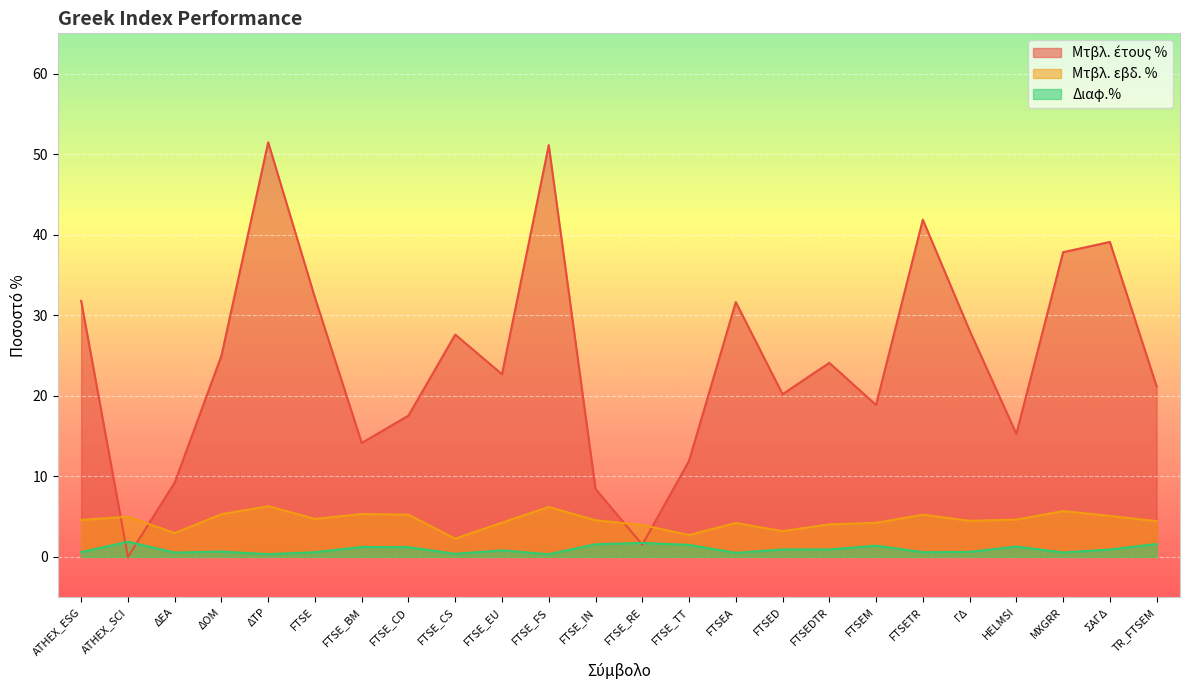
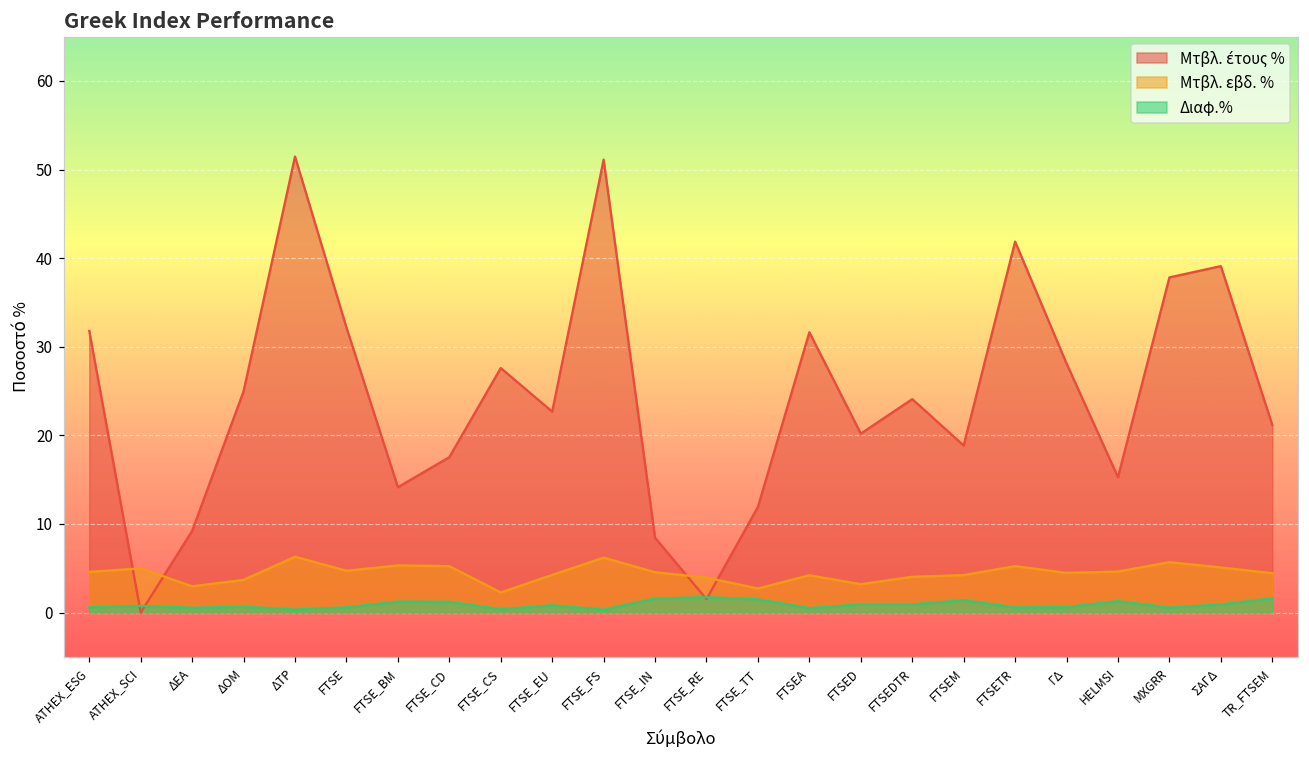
Διαφ.%, ATHEX_SCI: 2 -> 1
Μτβλ. εβδ. %, ΔΟΜ: 5 -> 4
